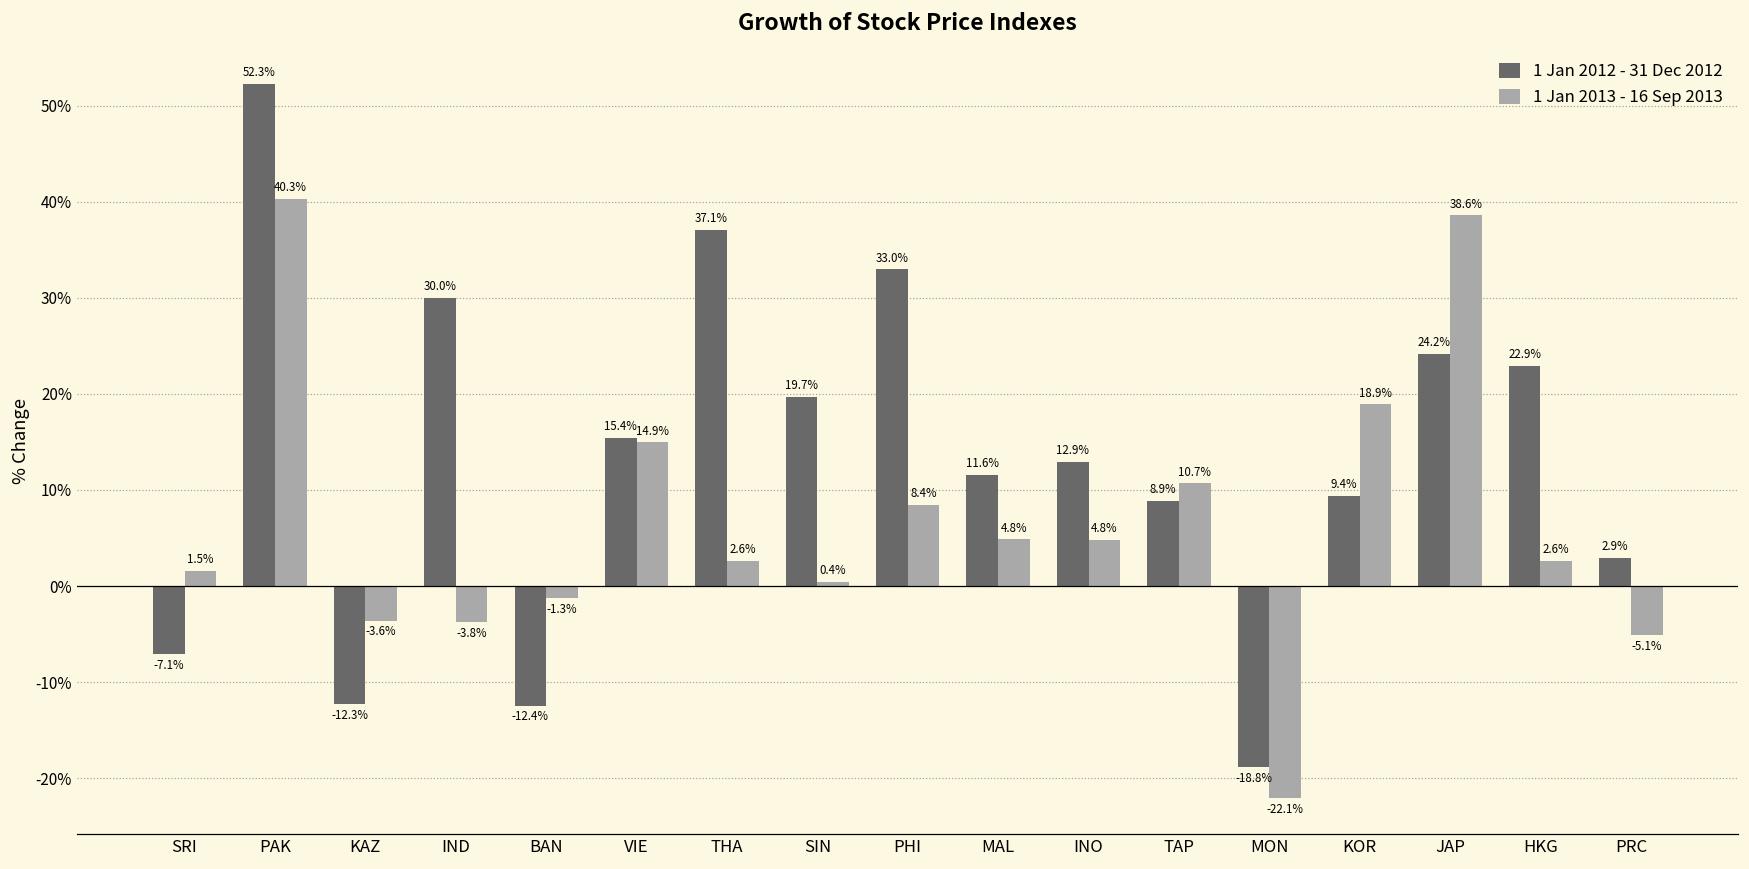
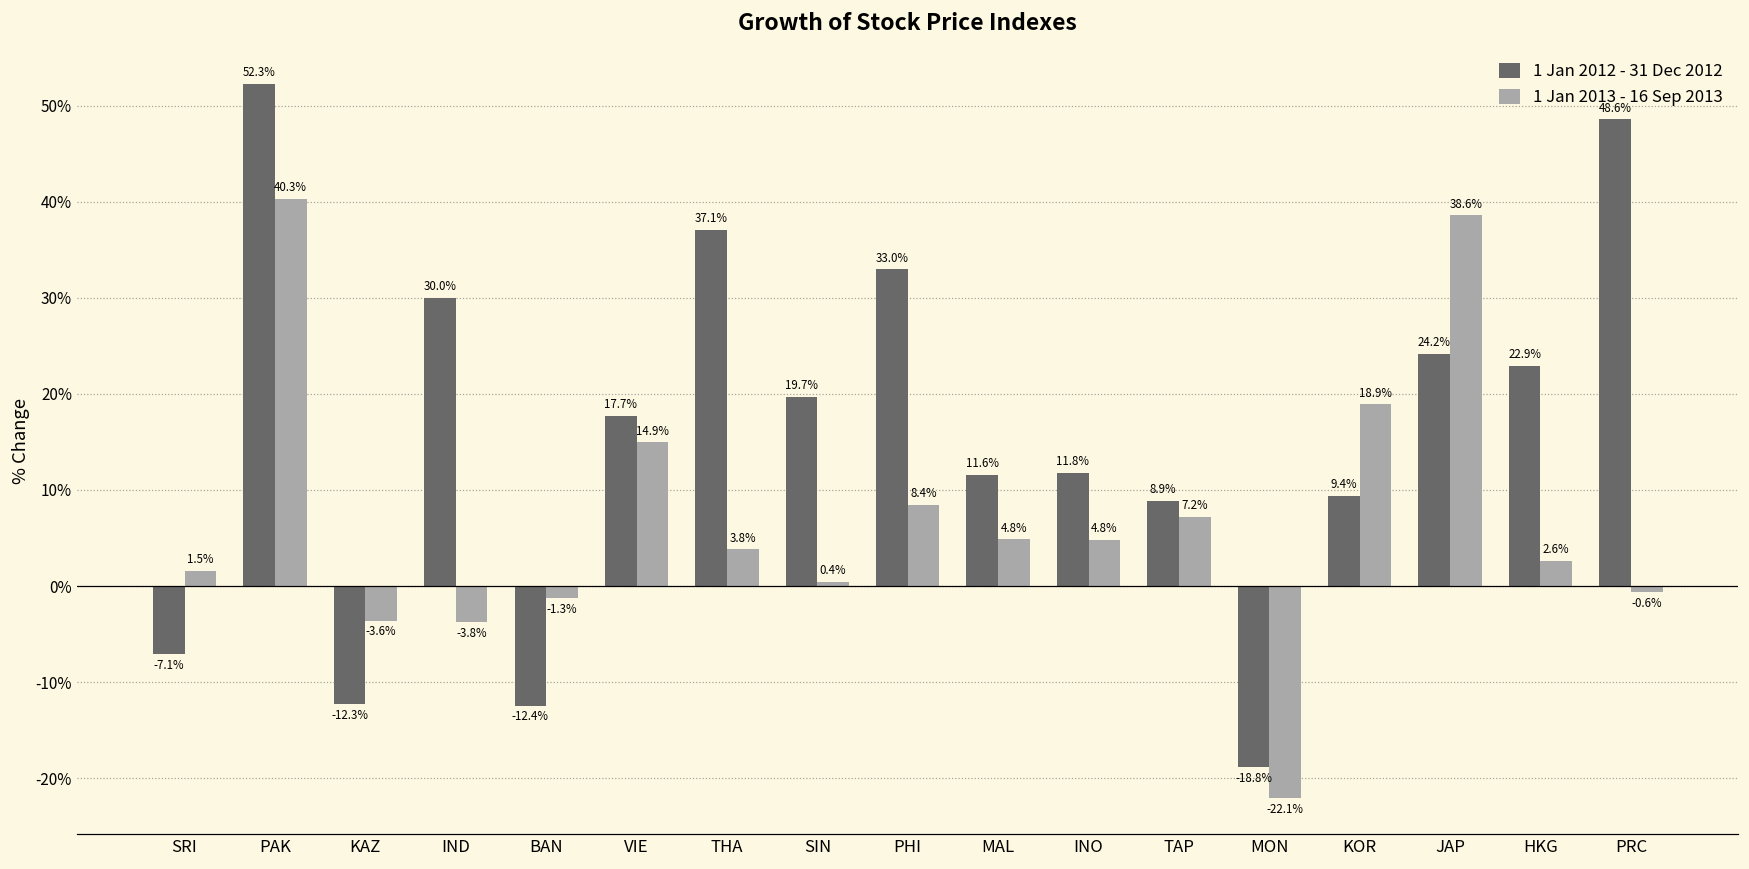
1 Jan 2012 - 31 Dec 2012, VIE: 15.4% -> 17.7%
1 Jan 2013 - 16 Sep 2013, THA: 2.6% -> 3.8%
1 Jan 2012 - 31 Dec 2012, INO: 12.9% -> 11.8%
1 Jan 2013 - 16 Sep 2013, TAP: 10.7% -> 7.2%
1 Jan 2012 - 31 Dec 2012, PRC: 2.9% -> 48.6%
1 Jan 2013 - 16 Sep 2013, PRC: -5.1% -> -0.6%
